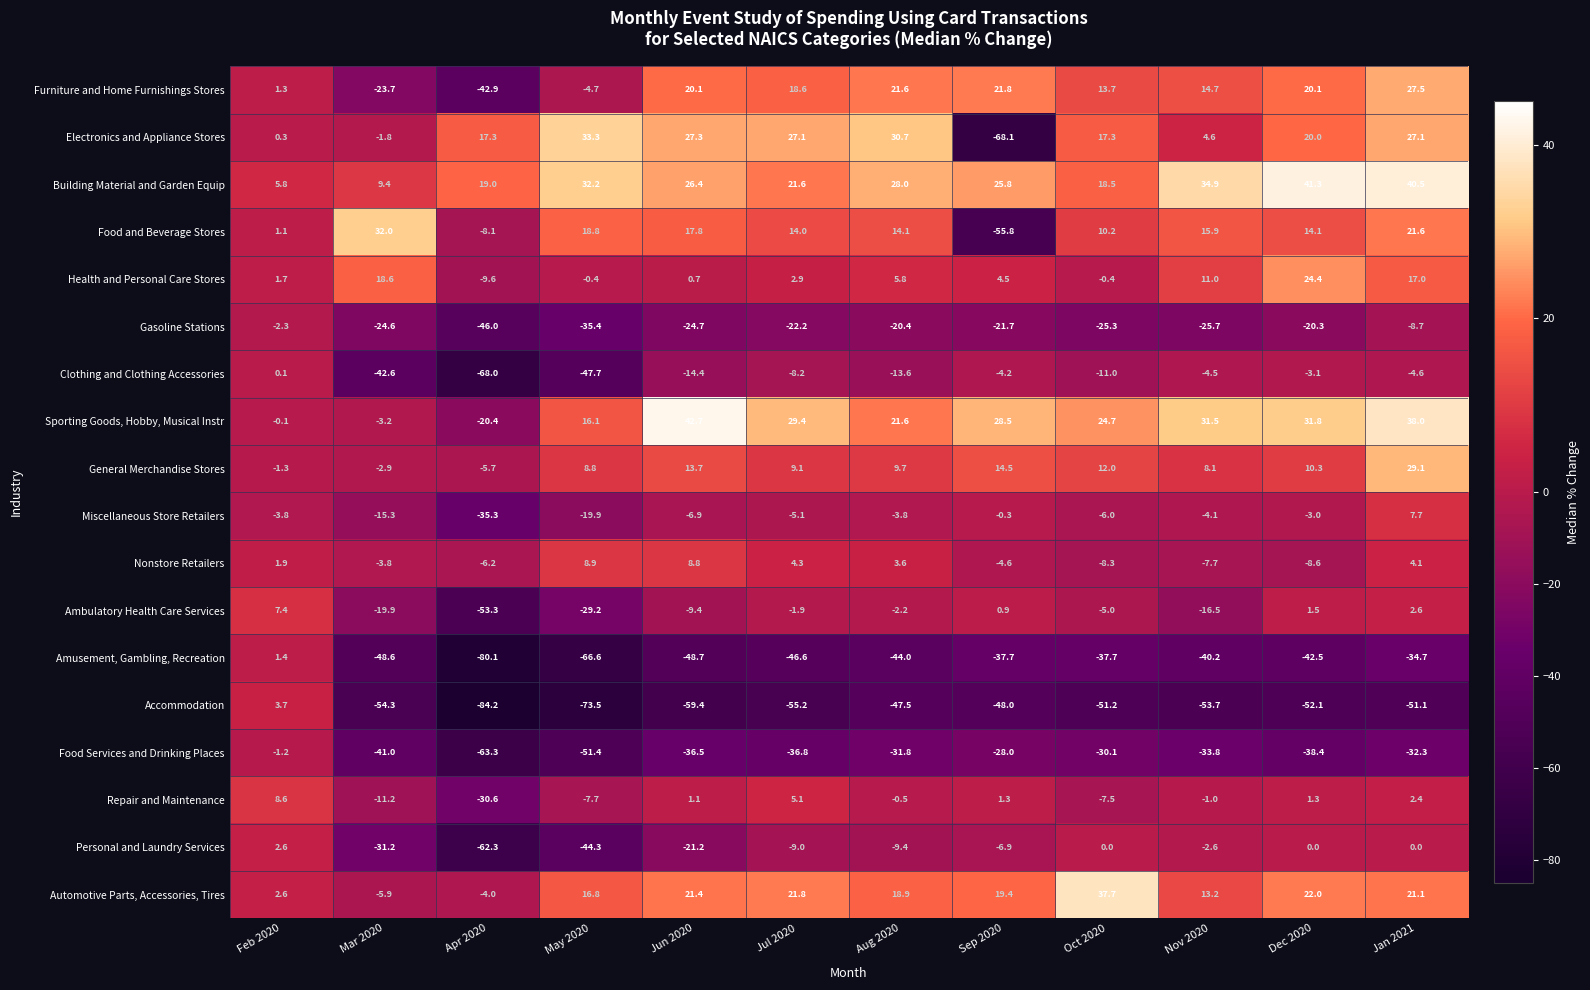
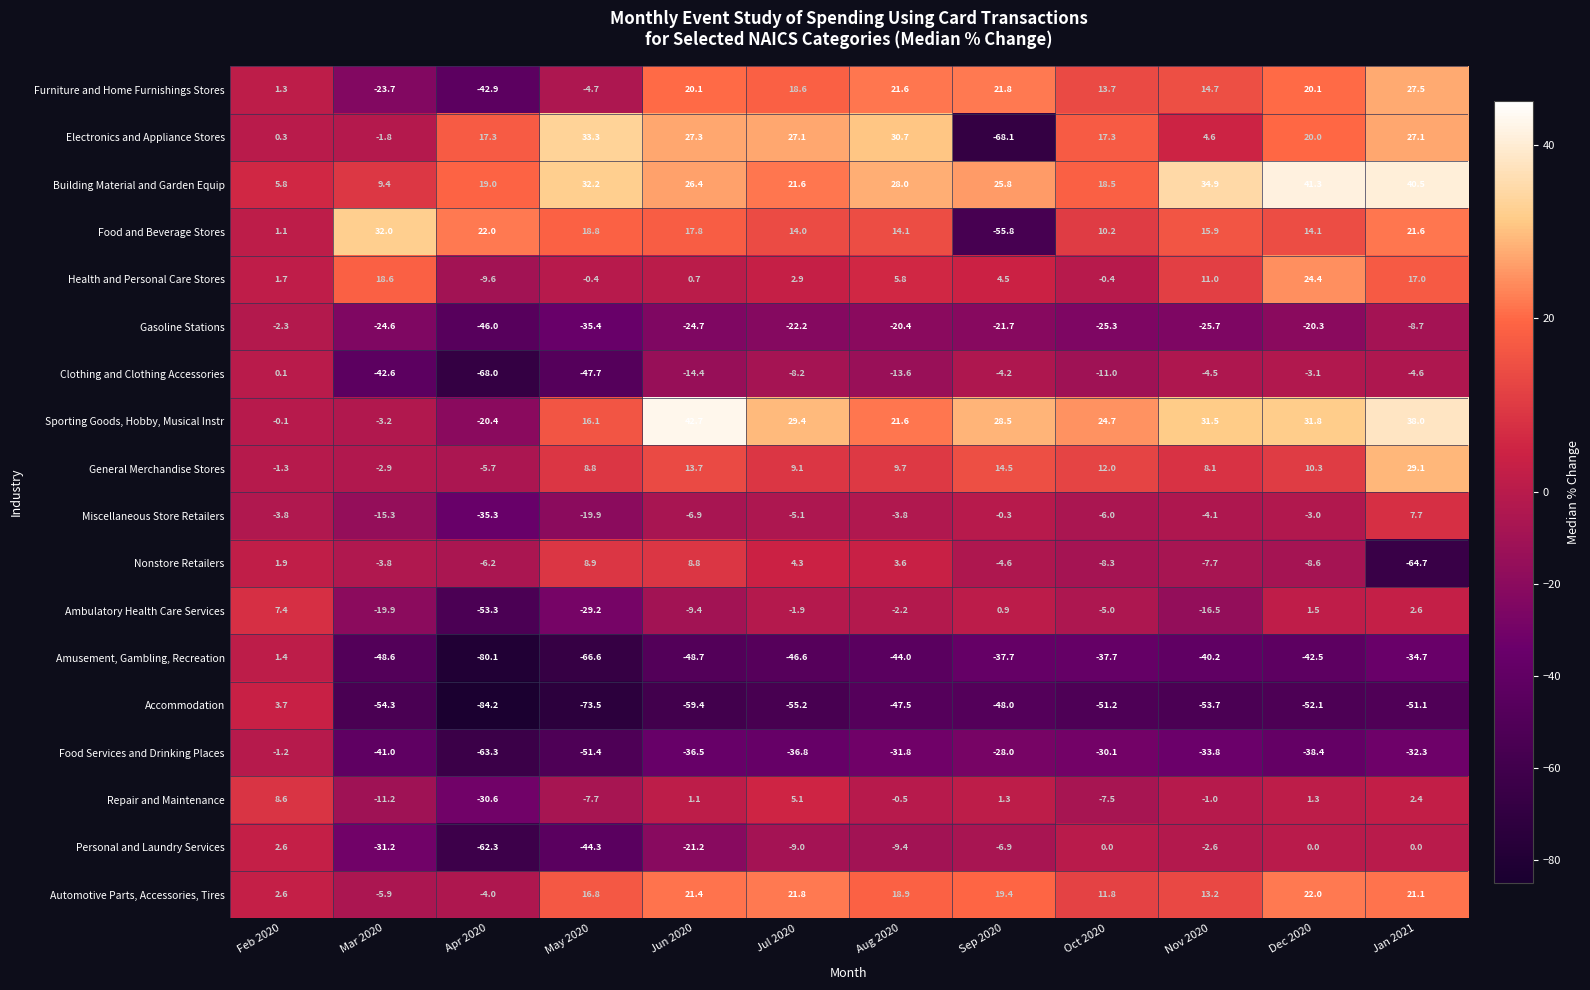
Food and Beverage Stores, Apr 2020: -8.1 -> 22.0
Nonstore Retailers, Jan 2021: 4.1 -> -64.7
Automotive Parts, Accessories, Tires, Oct 2020: 37.7 -> 11.8
